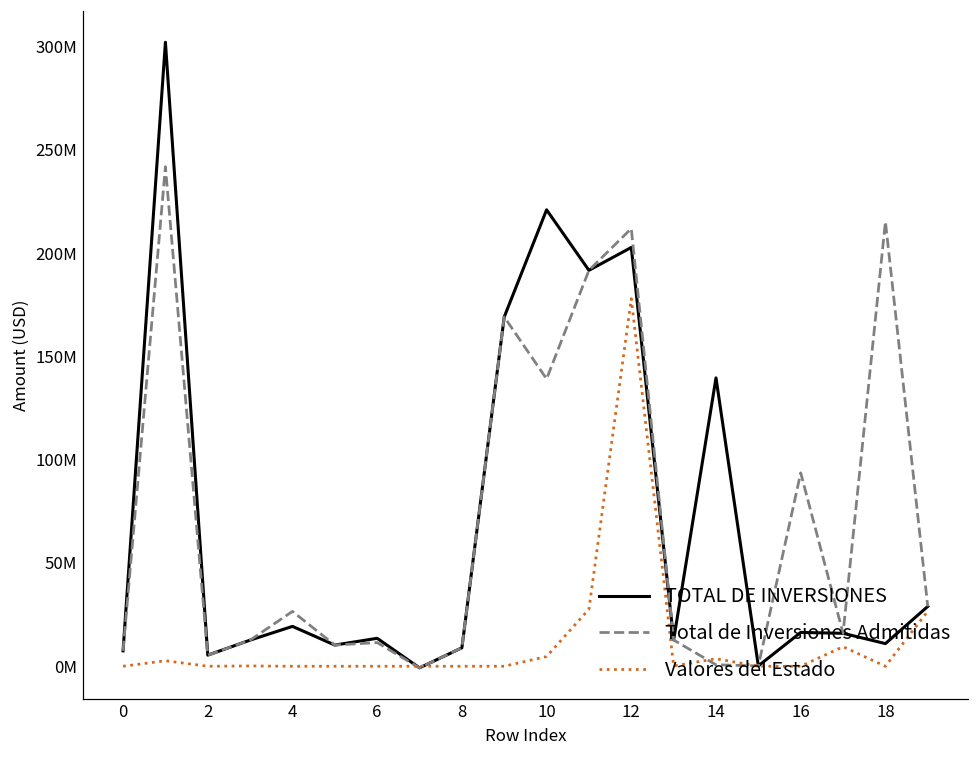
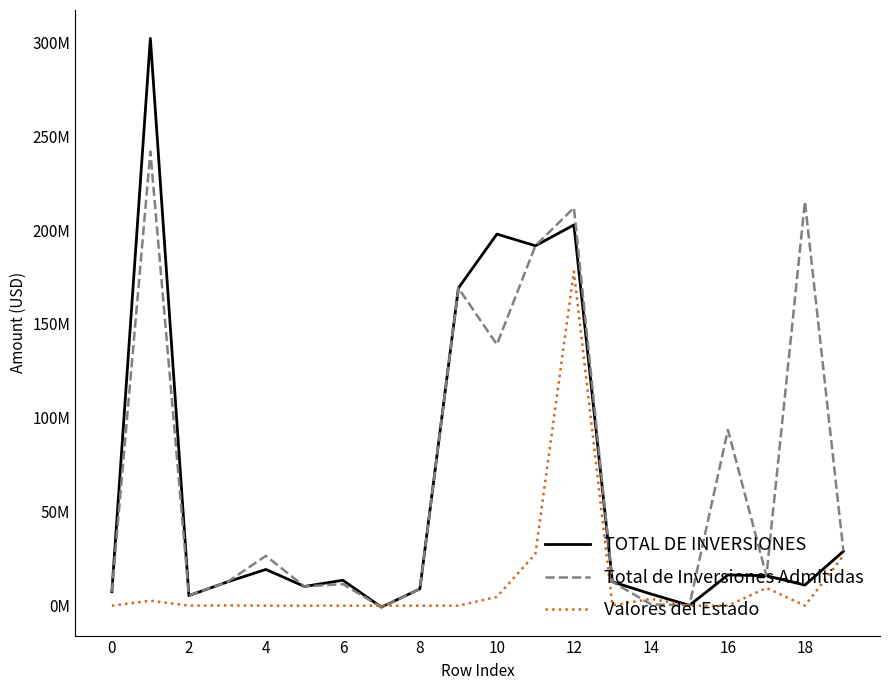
TOTAL DE INVERSIONES, 10: 221000000 -> 198000000
TOTAL DE INVERSIONES, 14: 140000000 -> 6000000
